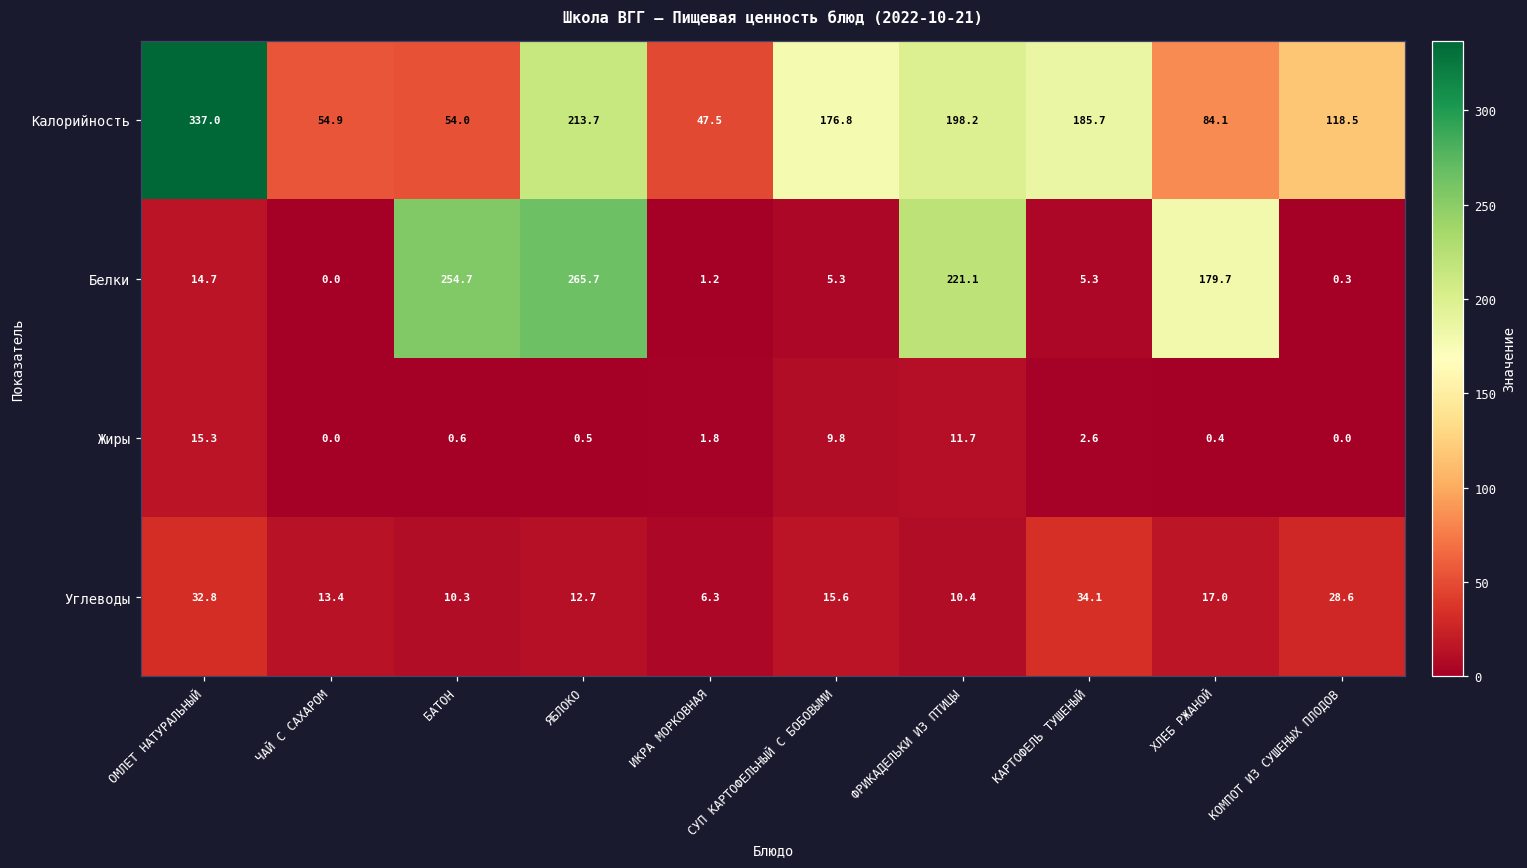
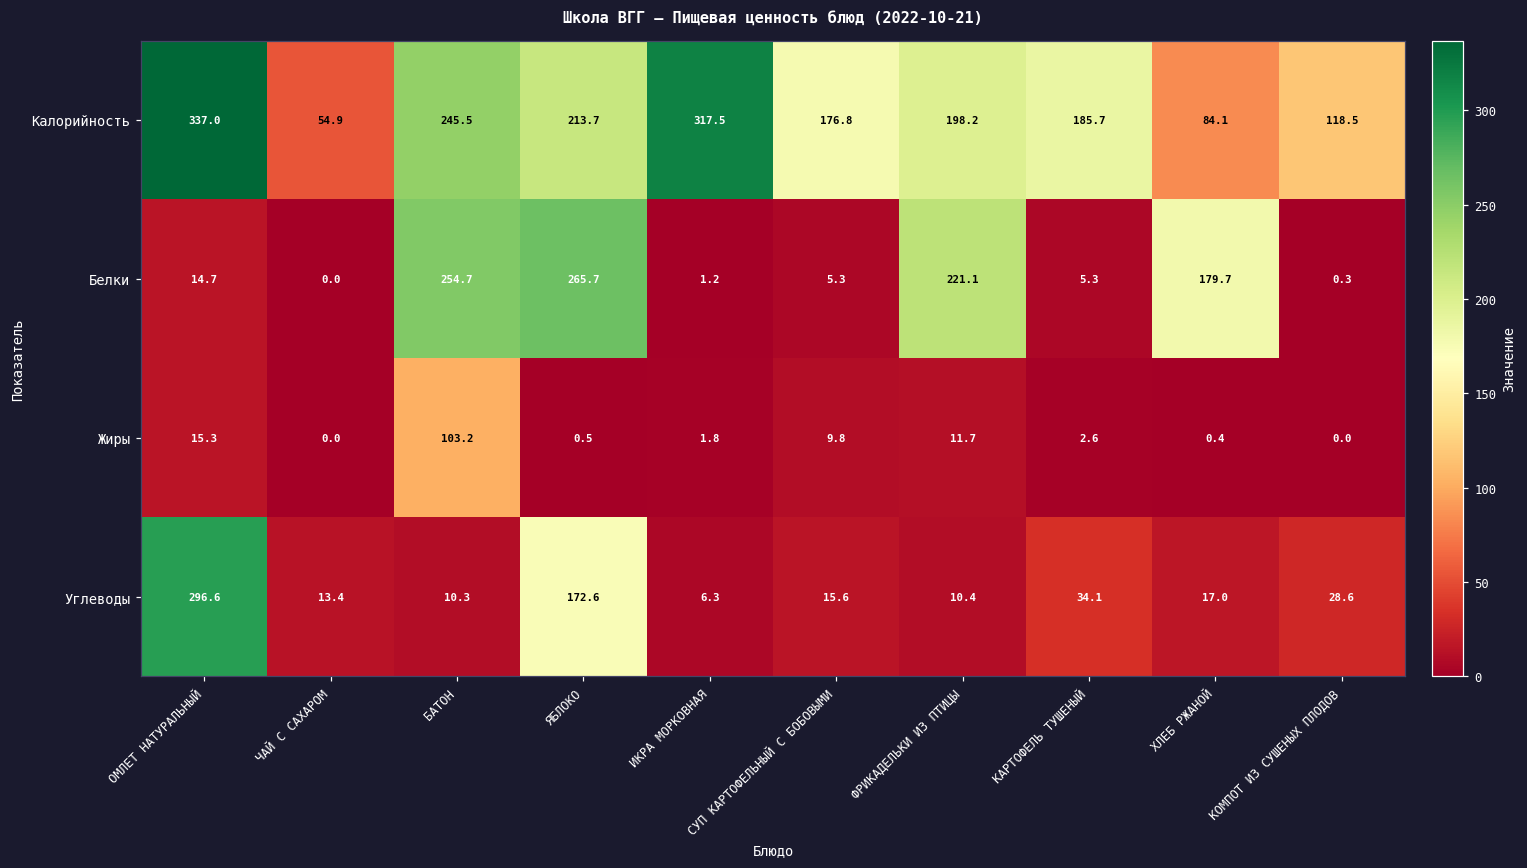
Калорийность, БАТОН: 54.0 -> 245.5
Калорийность, ИКРА МОРКОВНАЯ: 47.5 -> 317.5
Жиры, БАТОН: 0.6 -> 103.2
Углеводы, ОМЛЕТ НАТУРАЛЬНЫЙ: 32.8 -> 296.6
Углеводы, ЯБЛОКО: 12.7 -> 172.6
